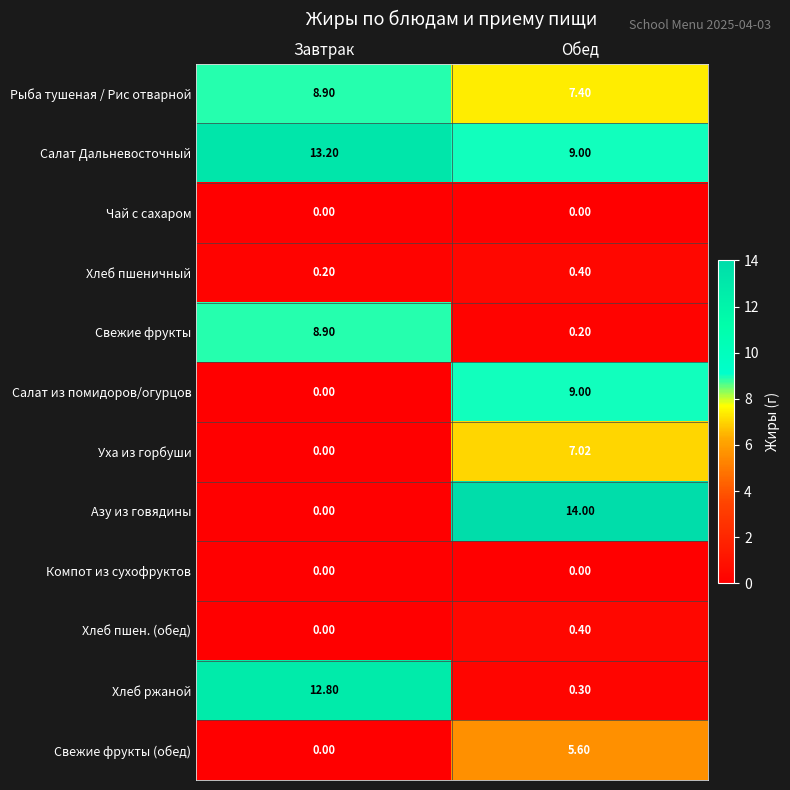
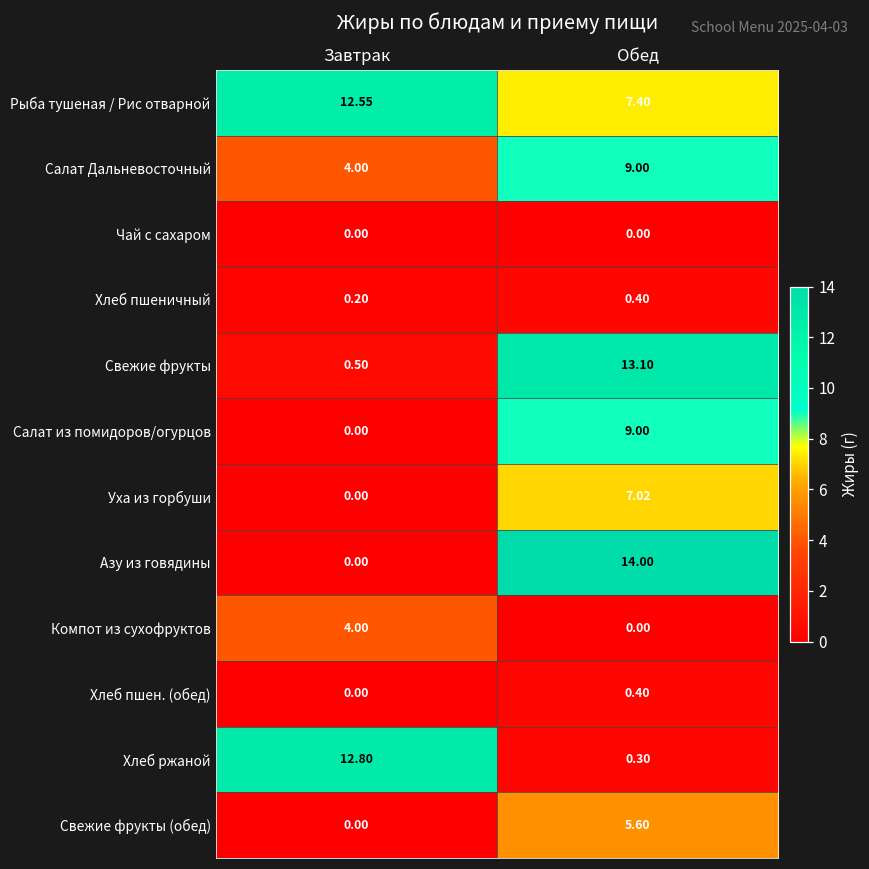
Рыба тушеная / Рис отварной, Завтрак: 8.90 -> 12.55
Салат Дальневосточный, Завтрак: 13.20 -> 4.00
Свежие фрукты, Завтрак: 8.90 -> 0.50
Свежие фрукты, Обед: 0.20 -> 13.10
Компот из сухофруктов, Завтрак: 0.00 -> 4.00
